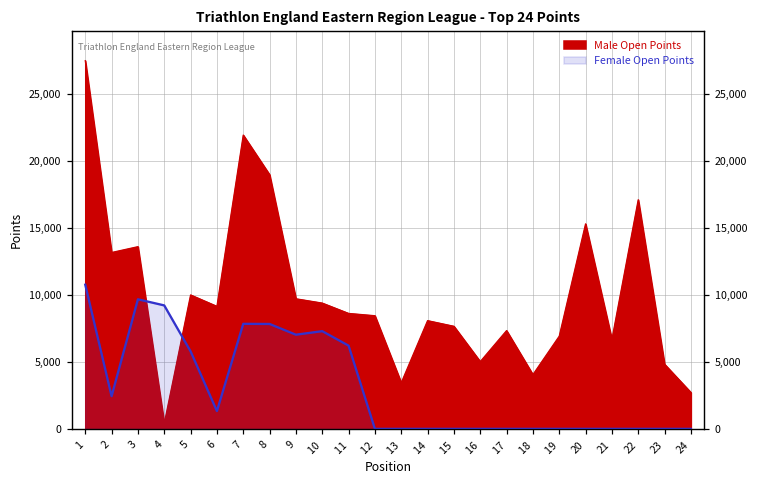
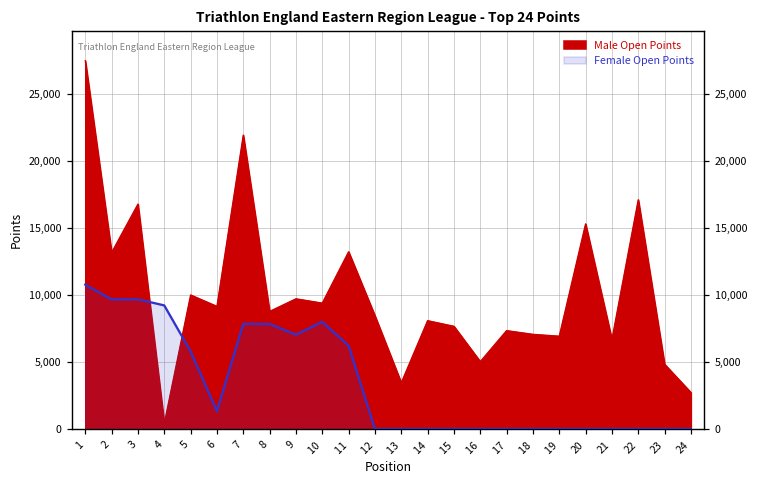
Female Open Points, 2: 2,400 -> 9,700
Male Open Points, 3: 13,600 -> 16,800
Male Open Points, 8: 19,000 -> 8,800
Female Open Points, 10: 7,300 -> 8,000
Male Open Points, 11: 8,600 -> 13,200
Male Open Points, 18: 4,100 -> 7,100
